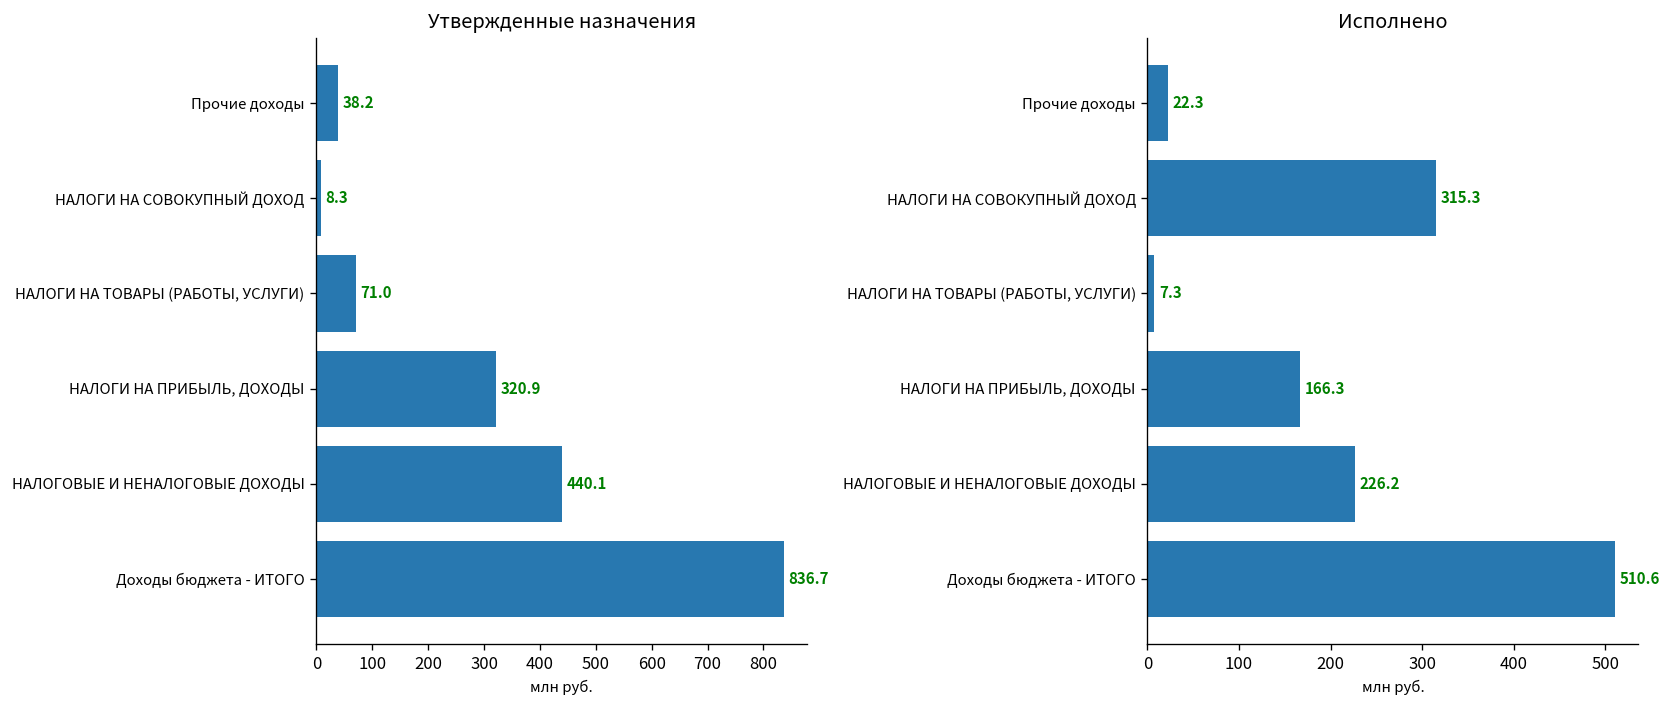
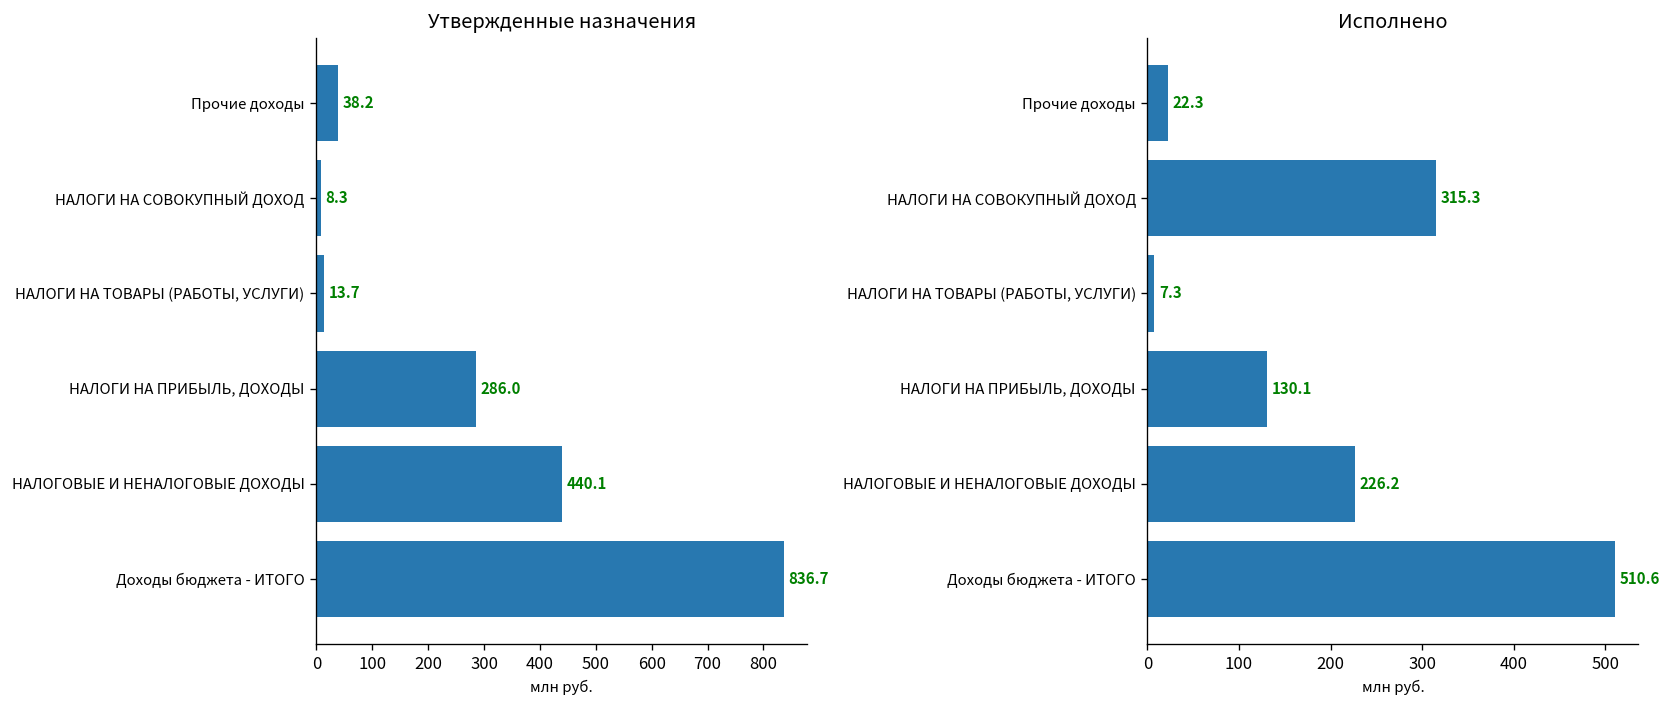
Утвержденные назначения, НАЛОГИ НА ТОВАРЫ (РАБОТЫ, УСЛУГИ): 71.0 -> 13.7
Утвержденные назначения, НАЛОГИ НА ПРИБЫЛЬ, ДОХОДЫ: 320.9 -> 286.0
Исполнено, НАЛОГИ НА ПРИБЫЛЬ, ДОХОДЫ: 166.3 -> 130.1
